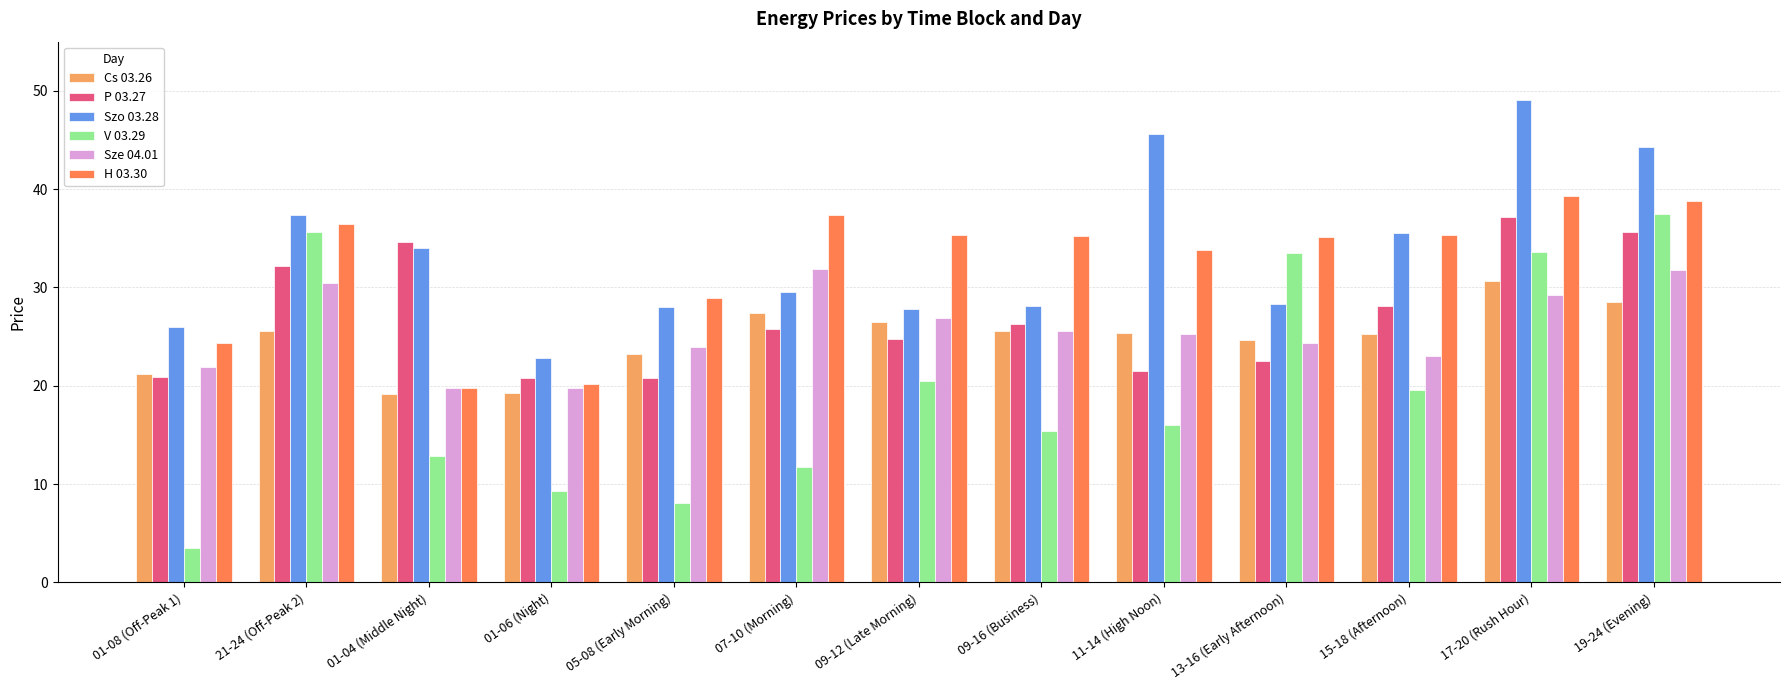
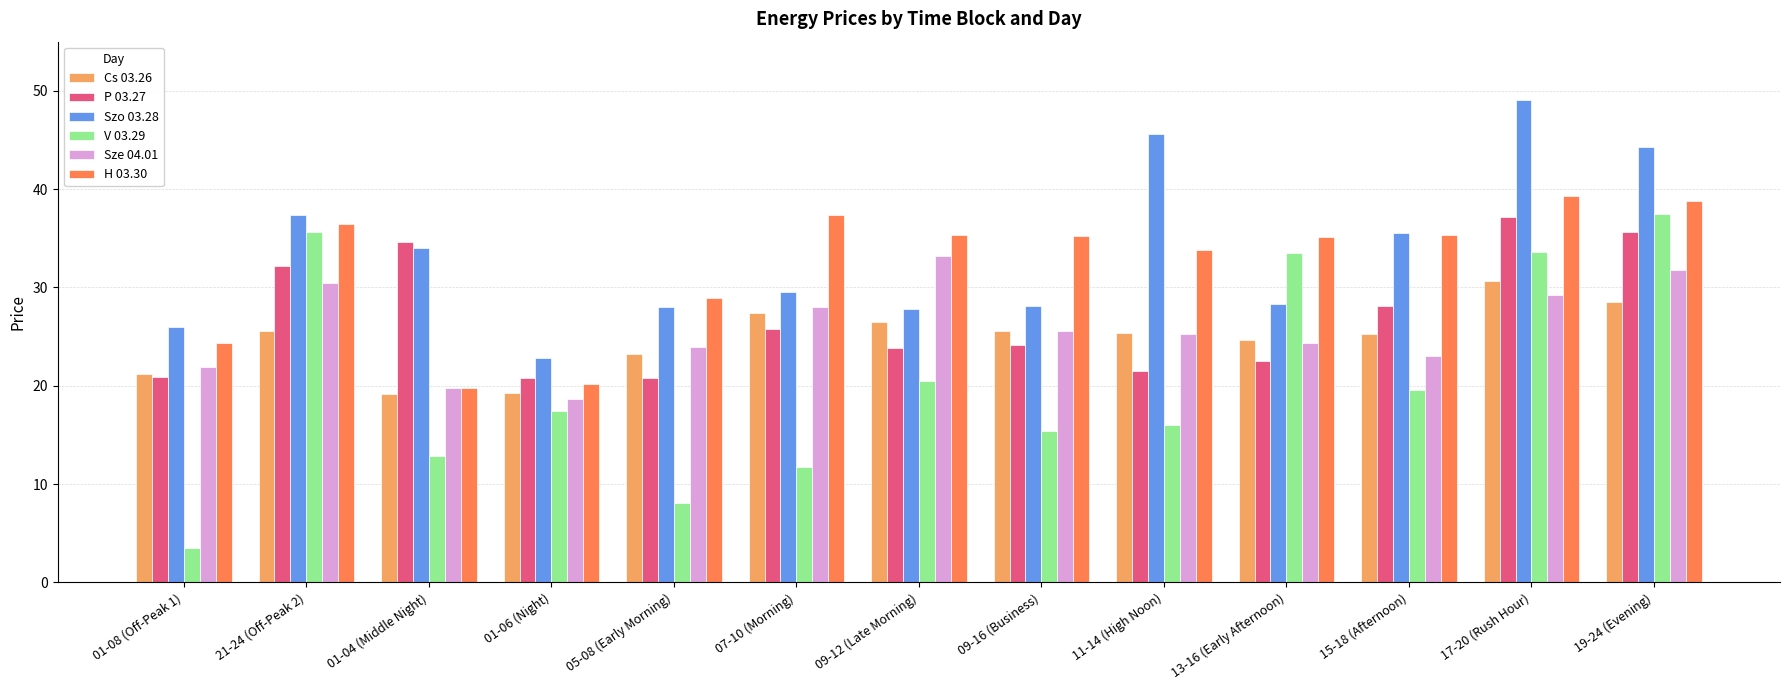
V 03.29, 01-06 (Night): 9 -> 17
Sze 04.01, 01-06 (Night): 20 -> 19
Sze 04.01, 07-10 (Morning): 32 -> 28
P 03.27, 09-12 (Late Morning): 25 -> 24
Sze 04.01, 09-12 (Late Morning): 27 -> 33
P 03.27, 09-16 (Business): 26 -> 24
